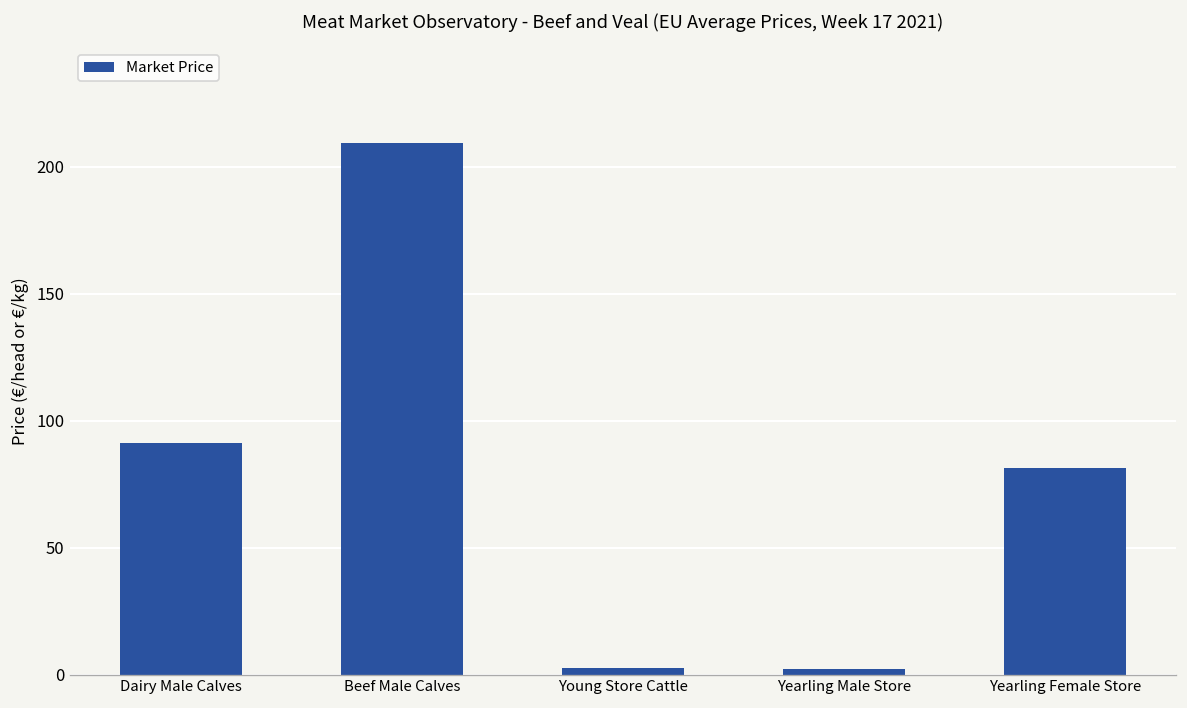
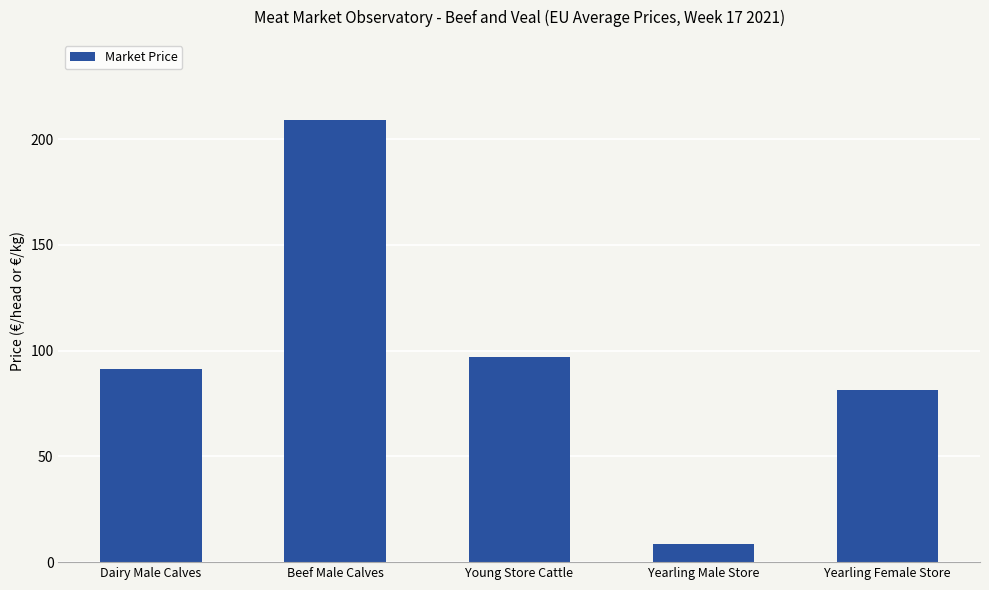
Young Store Cattle: 3 -> 97
Yearling Male Store: 2 -> 9
